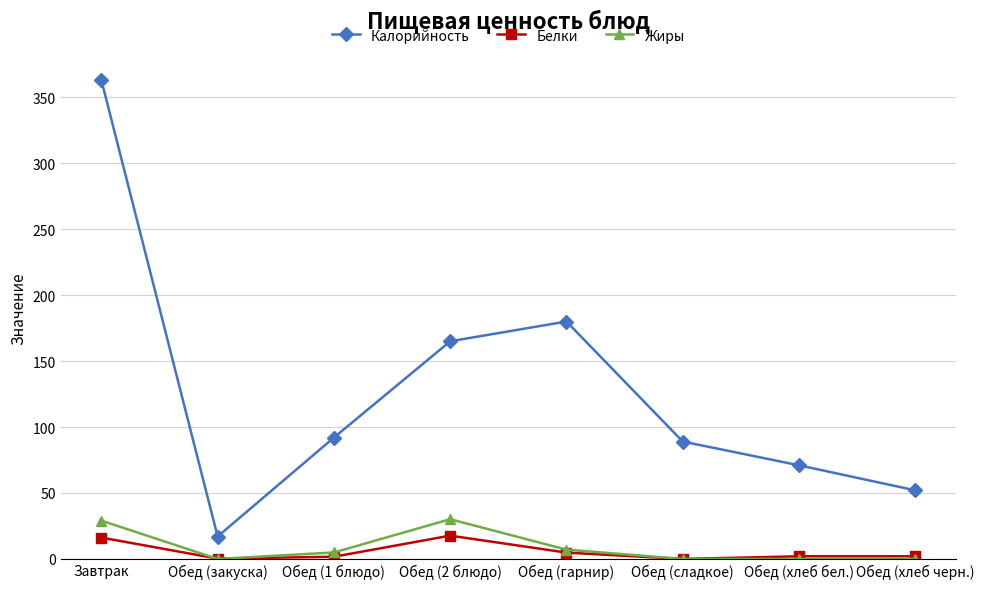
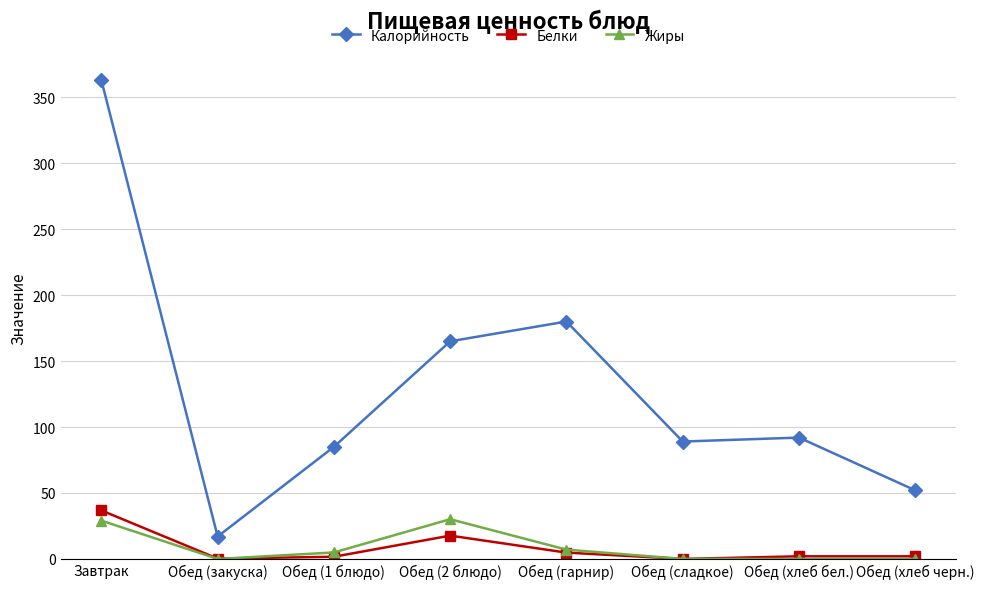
Белки, Завтрак: 16 -> 37
Калорийность, Обед (1 блюдо): 92 -> 85
Калорийность, Обед (хлеб бел.): 71 -> 92
